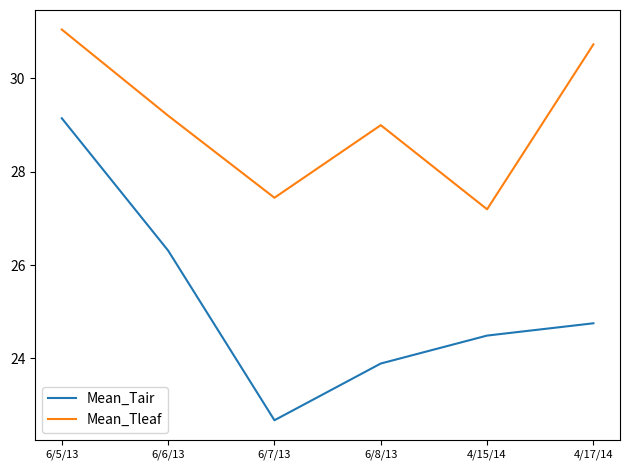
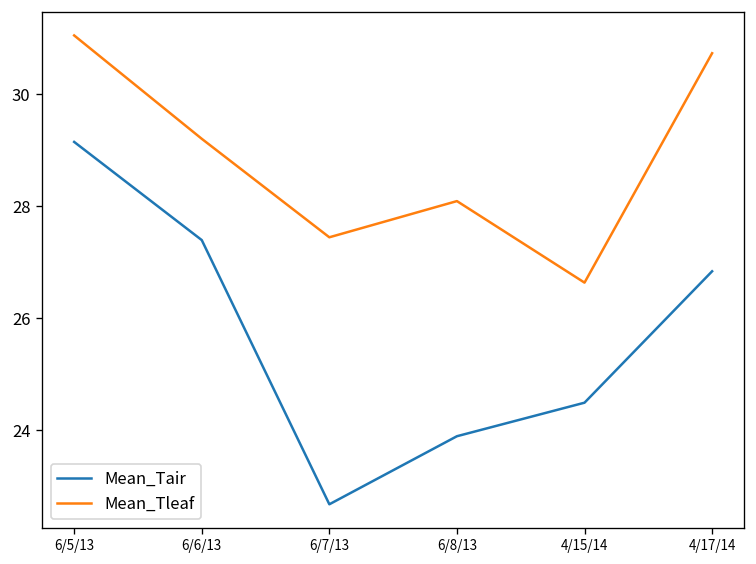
Mean_Tair, 6/6/13: 26.3 -> 27.4
Mean_Tleaf, 6/8/13: 29.0 -> 28.1
Mean_Tleaf, 4/15/14: 27.2 -> 26.6
Mean_Tair, 4/17/14: 24.8 -> 26.8
